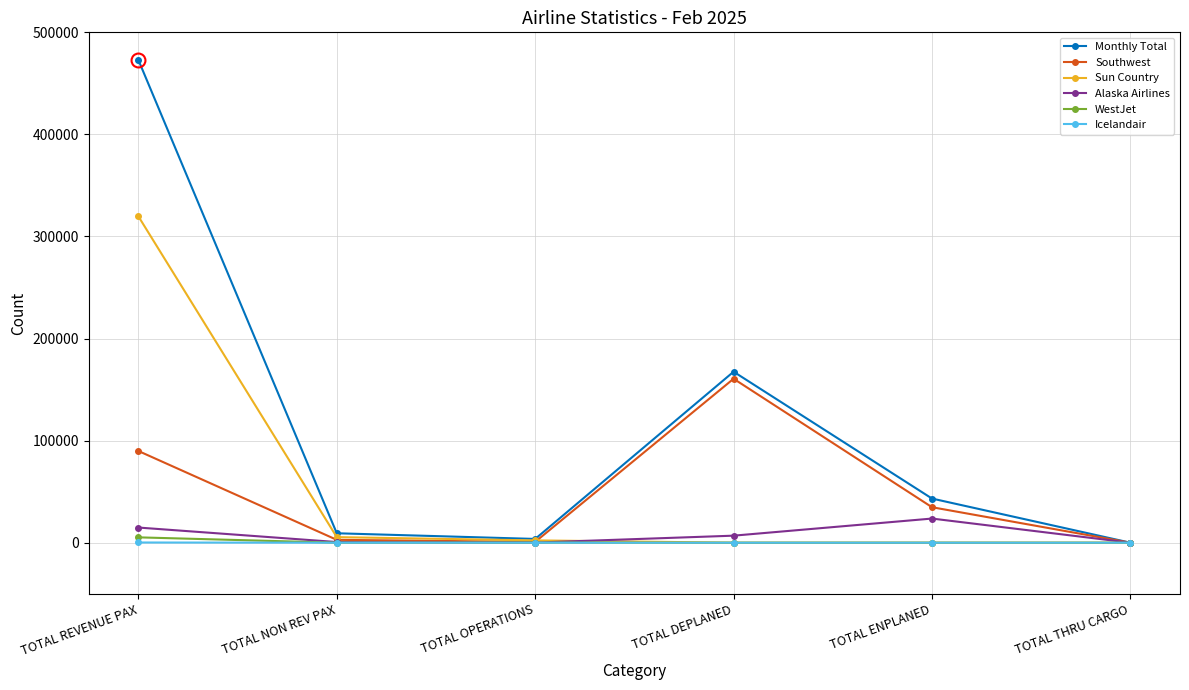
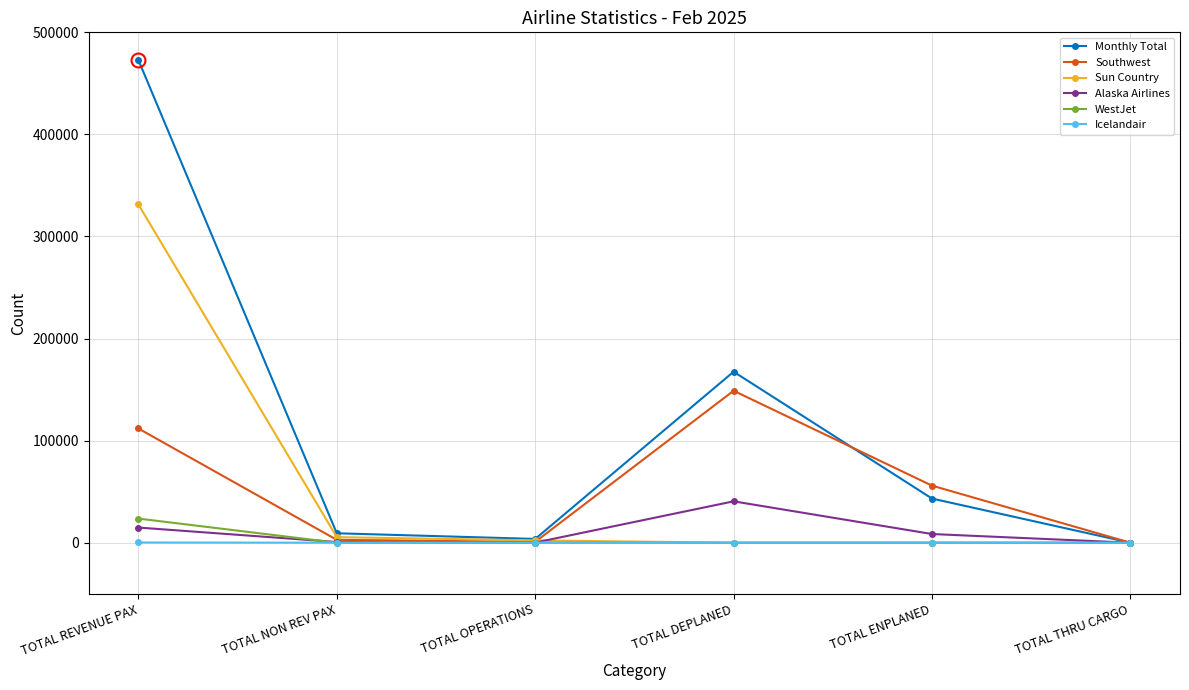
Southwest, TOTAL REVENUE PAX: 90000 -> 112000
Sun Country, TOTAL REVENUE PAX: 320000 -> 331000
WestJet, TOTAL REVENUE PAX: 5000 -> 24000
Southwest, TOTAL DEPLANED: 161000 -> 149000
Alaska Airlines, TOTAL DEPLANED: 7000 -> 41000
Southwest, TOTAL ENPLANED: 35000 -> 56000
Alaska Airlines, TOTAL ENPLANED: 24000 -> 8000
